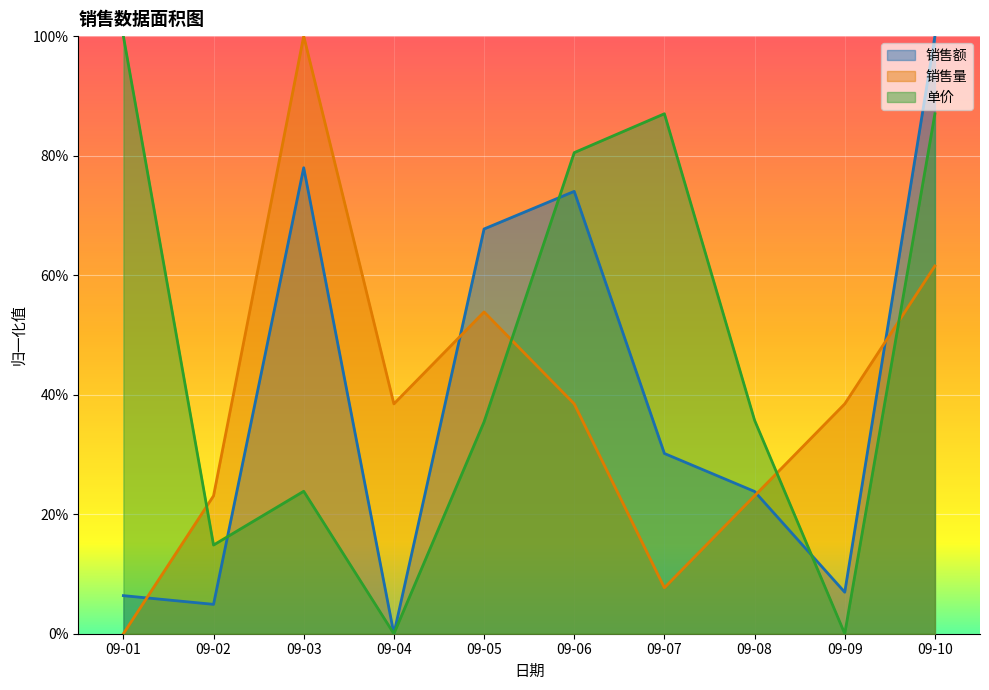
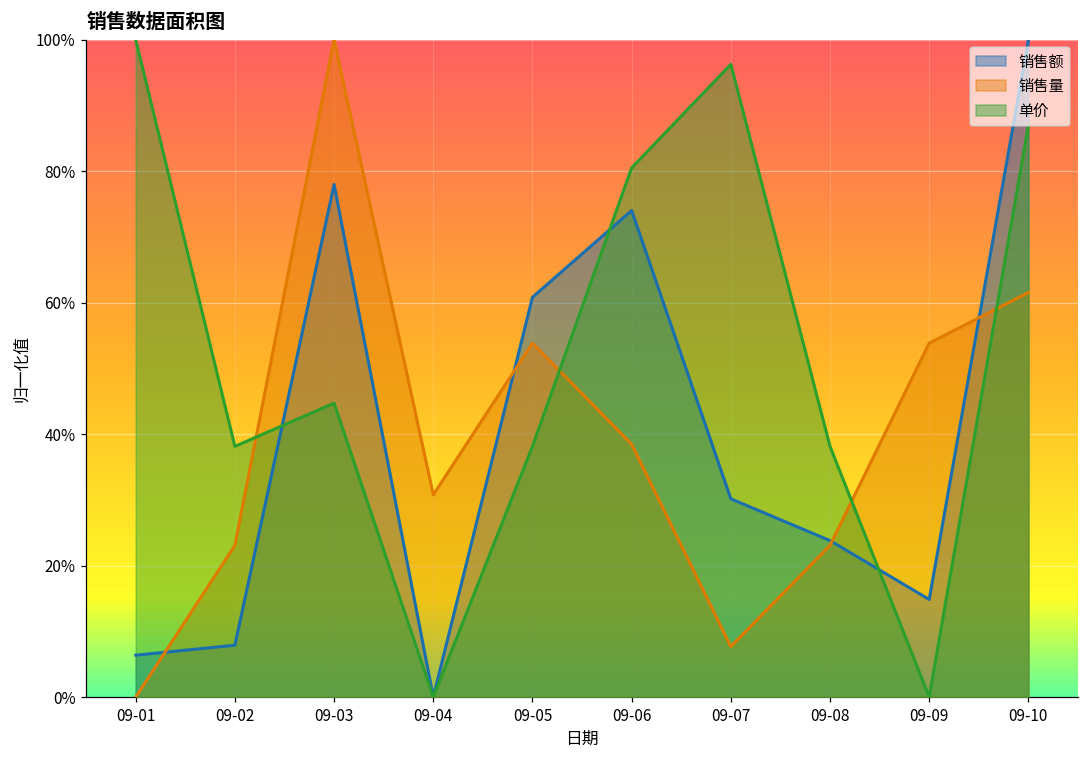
销售额, 09-02: 5% -> 8%
单价, 09-02: 15% -> 38%
单价, 09-03: 24% -> 45%
销售量, 09-04: 38% -> 31%
销售额, 09-05: 68% -> 61%
单价, 09-05: 35% -> 38%
单价, 09-07: 87% -> 96%
单价, 09-08: 36% -> 38%
销售额, 09-09: 7% -> 15%
销售量, 09-09: 38% -> 54%
